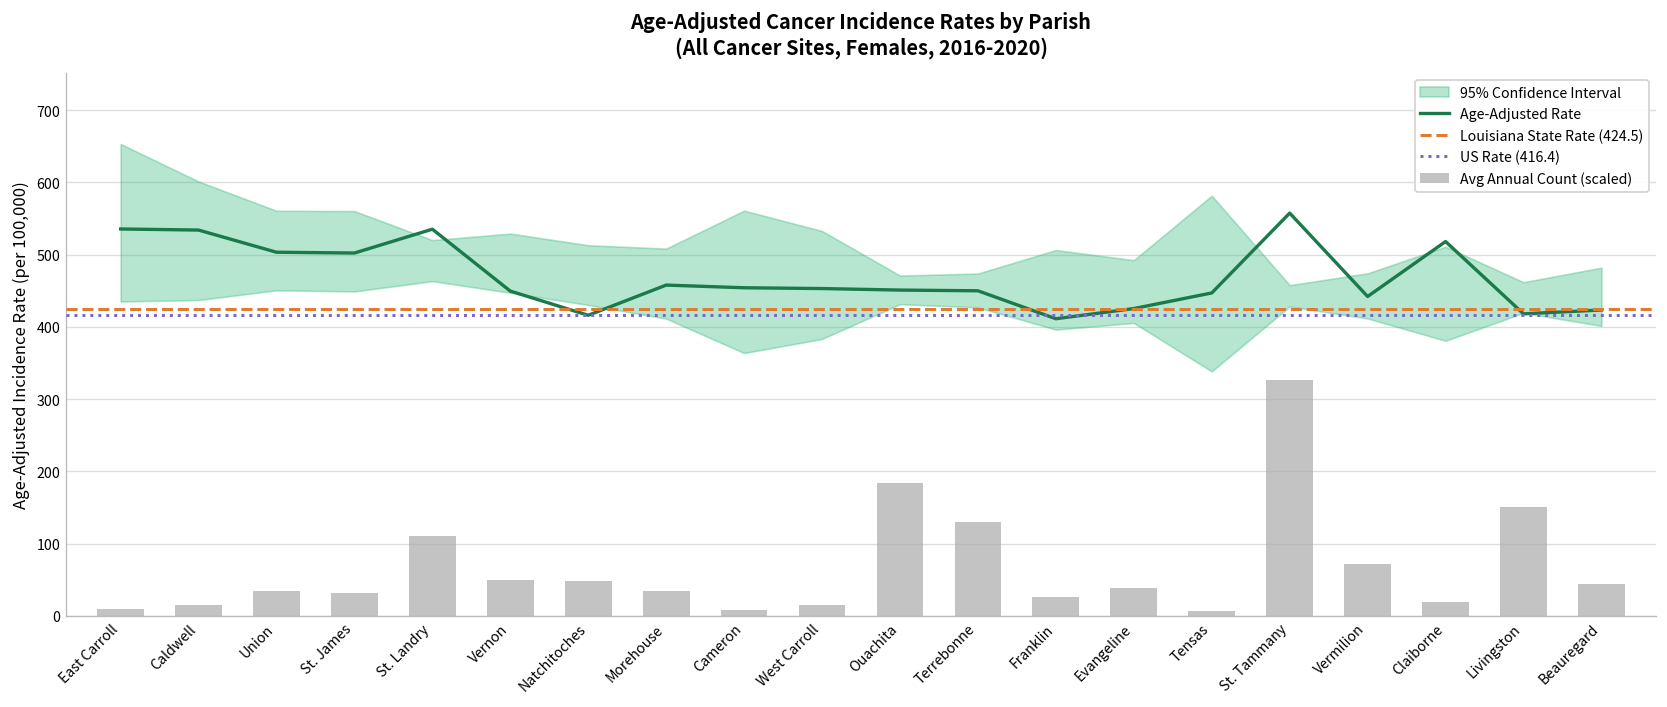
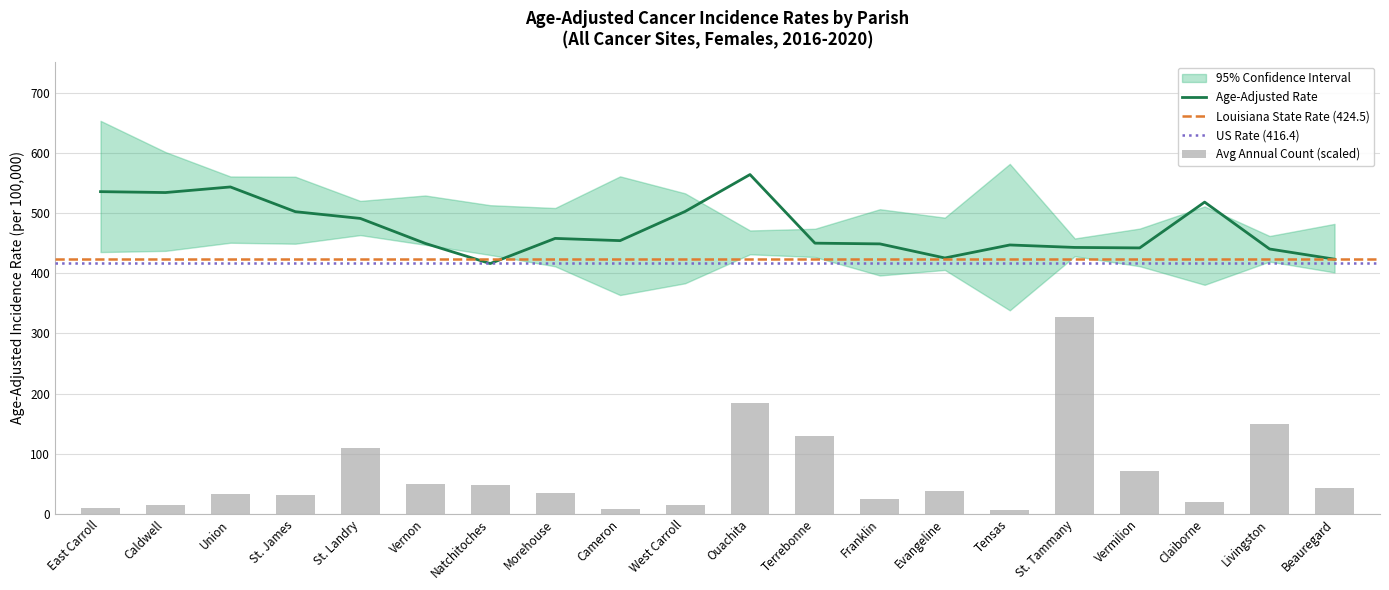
Age-Adjusted Rate, Union: 500 -> 540
Age-Adjusted Rate, St. Landry: 540 -> 490
Age-Adjusted Rate, West Carroll: 450 -> 500
Age-Adjusted Rate, Ouachita: 450 -> 560
Age-Adjusted Rate, Franklin: 410 -> 450
Age-Adjusted Rate, St. Tammany: 560 -> 440
Age-Adjusted Rate, Livingston: 420 -> 440
